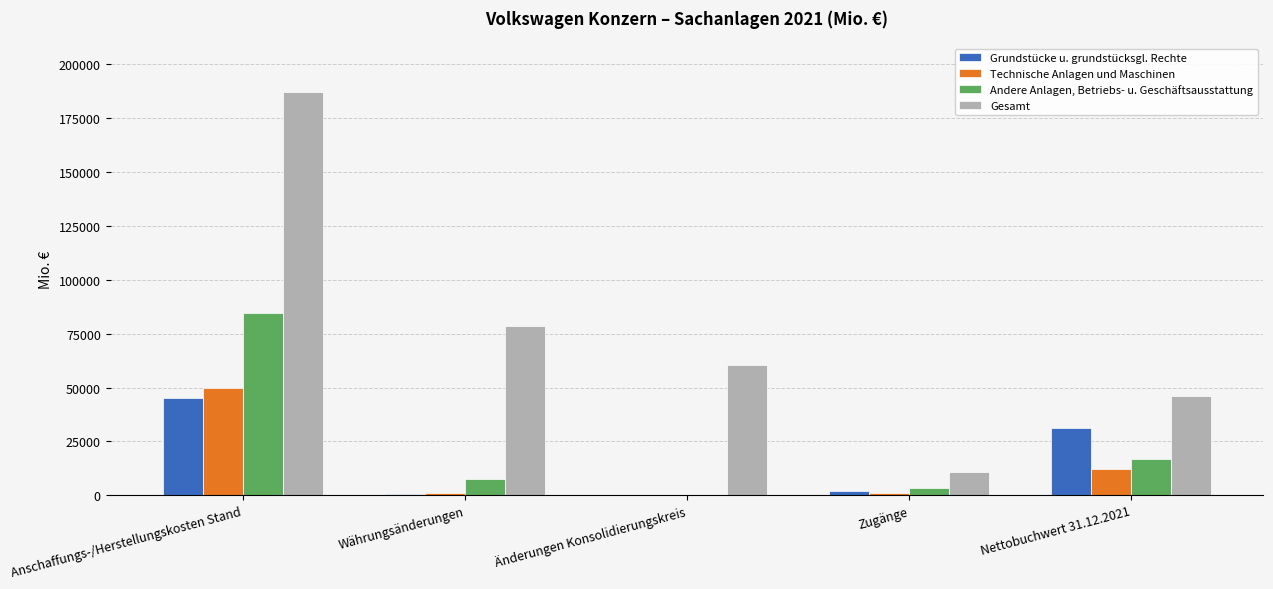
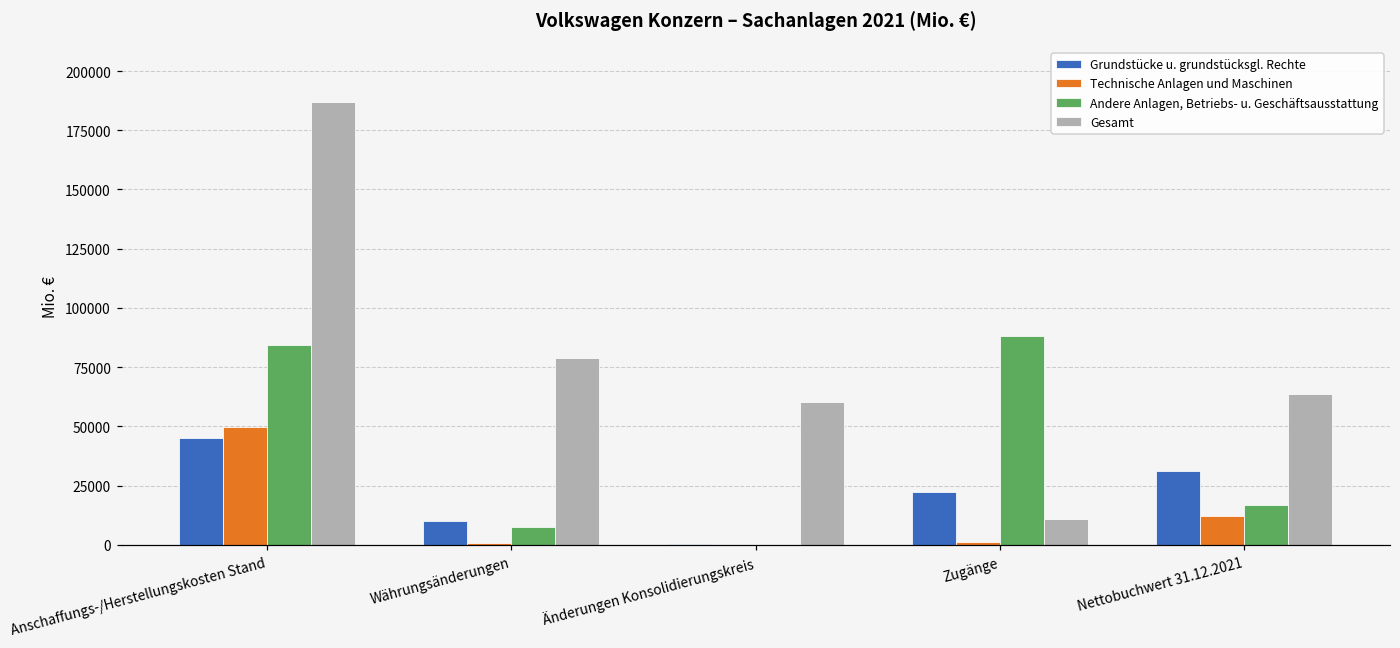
Grundstücke u. grundstücksgl. Rechte, Währungsänderungen: 1000 -> 10000
Grundstücke u. grundstücksgl. Rechte, Zugänge: 2000 -> 22000
Andere Anlagen, Betriebs- u. Geschäftsausstattung, Zugänge: 3000 -> 88000
Gesamt, Nettobuchwert 31.12.2021: 46000 -> 64000
